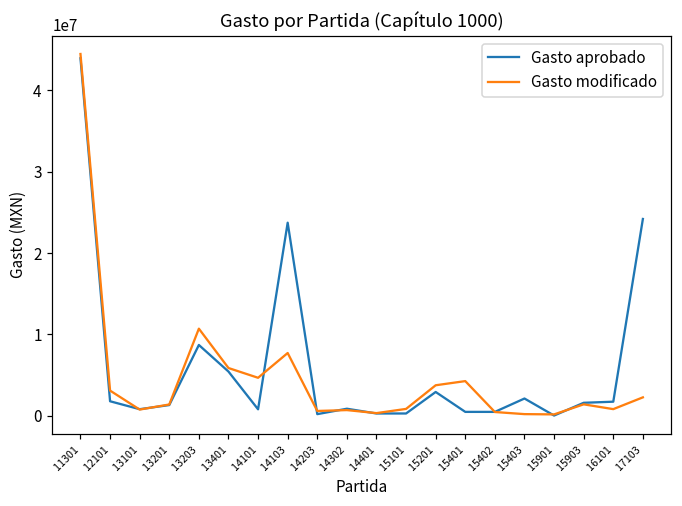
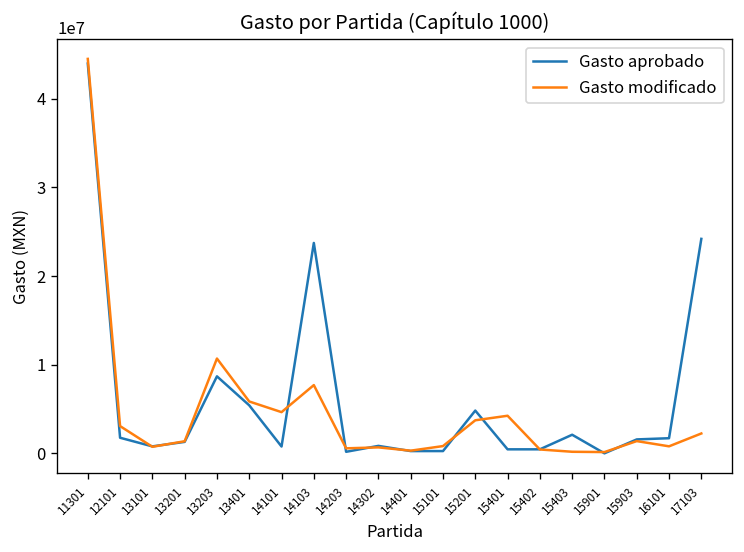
Gasto aprobado, 15201: 3000000 -> 5000000
